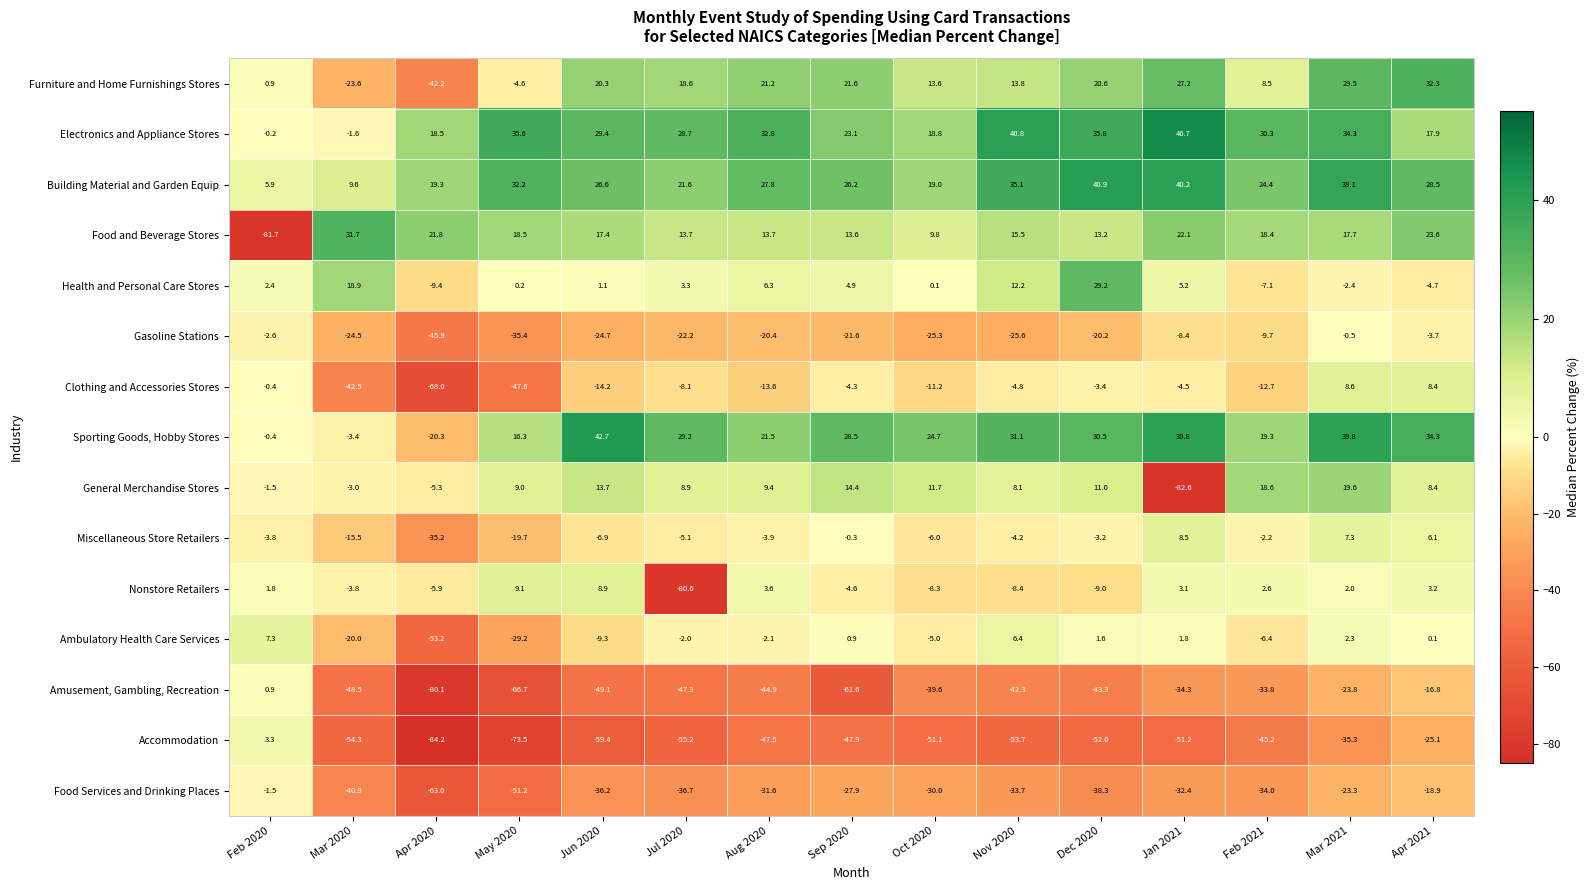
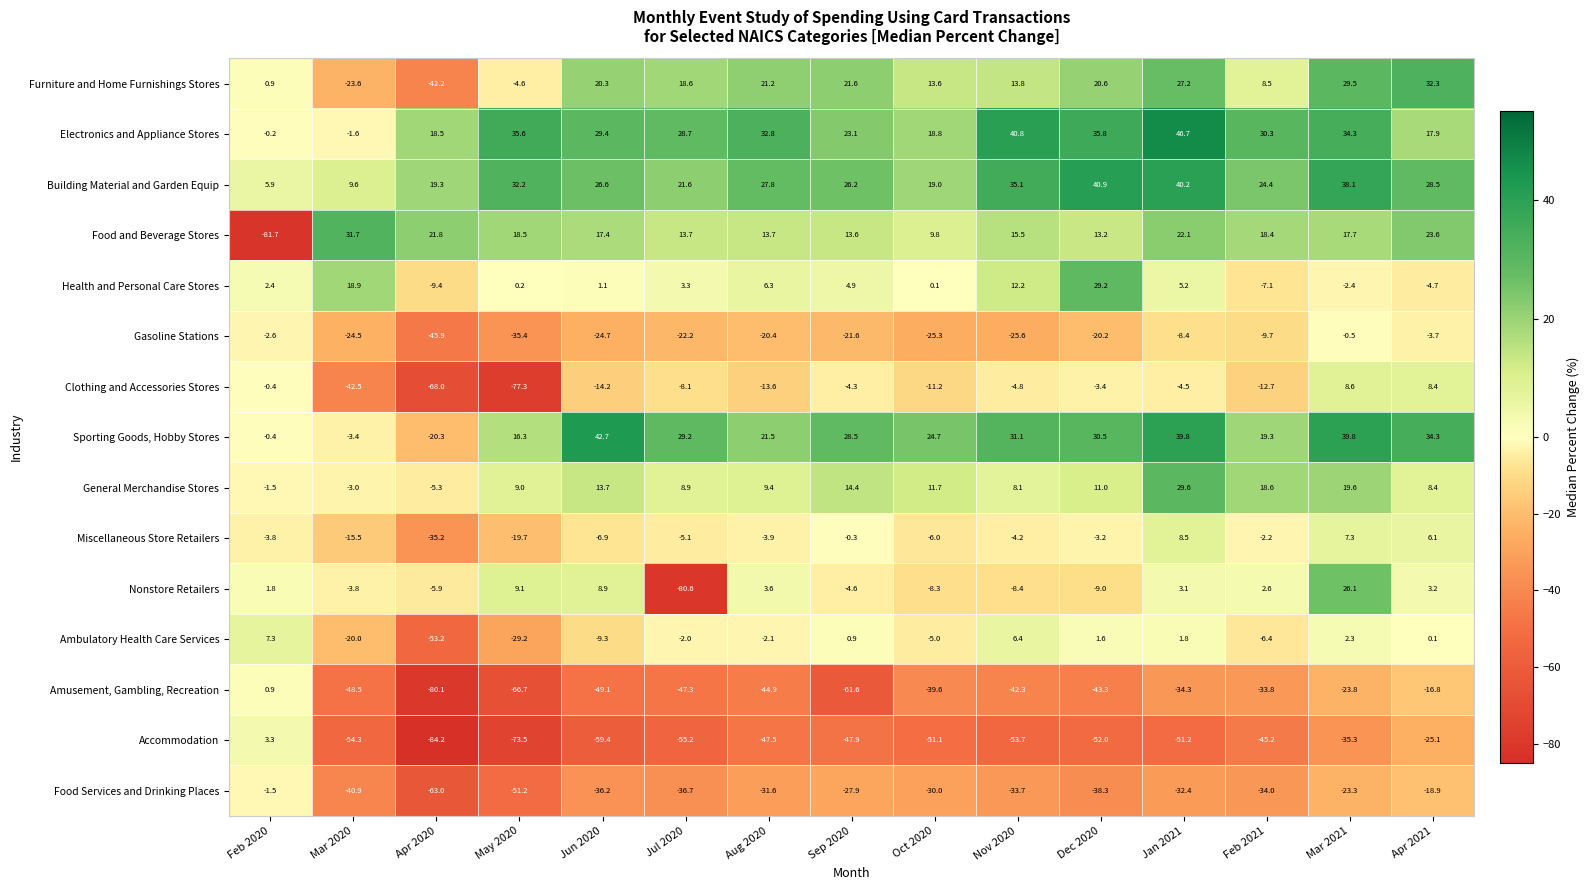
Clothing and Accessories Stores, May 2020: -47.6 -> -77.3
General Merchandise Stores, Jan 2021: -82.6 -> 29.6
Nonstore Retailers, Mar 2021: 2.0 -> 26.1
